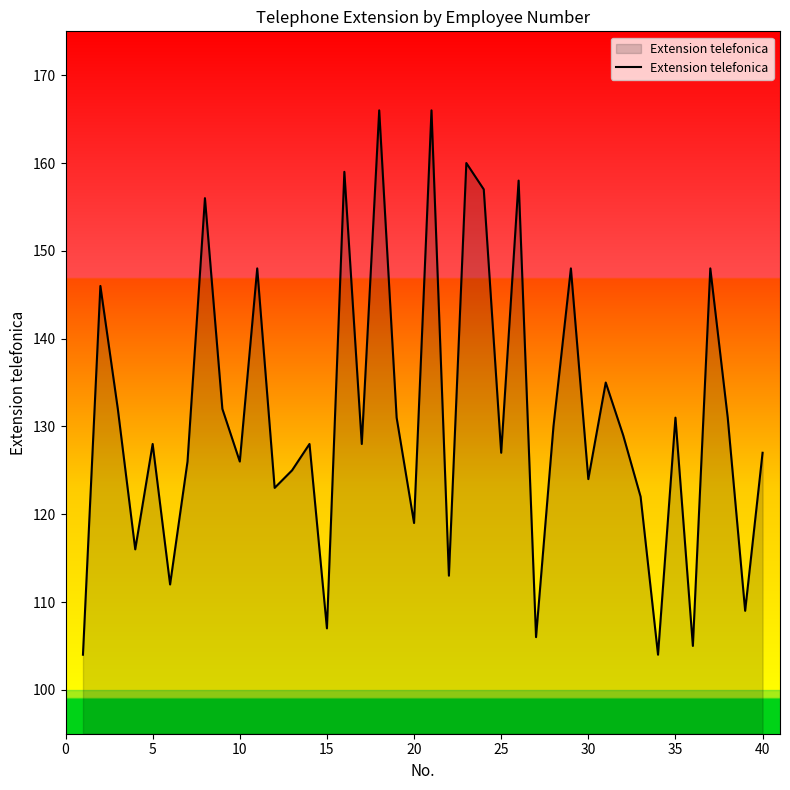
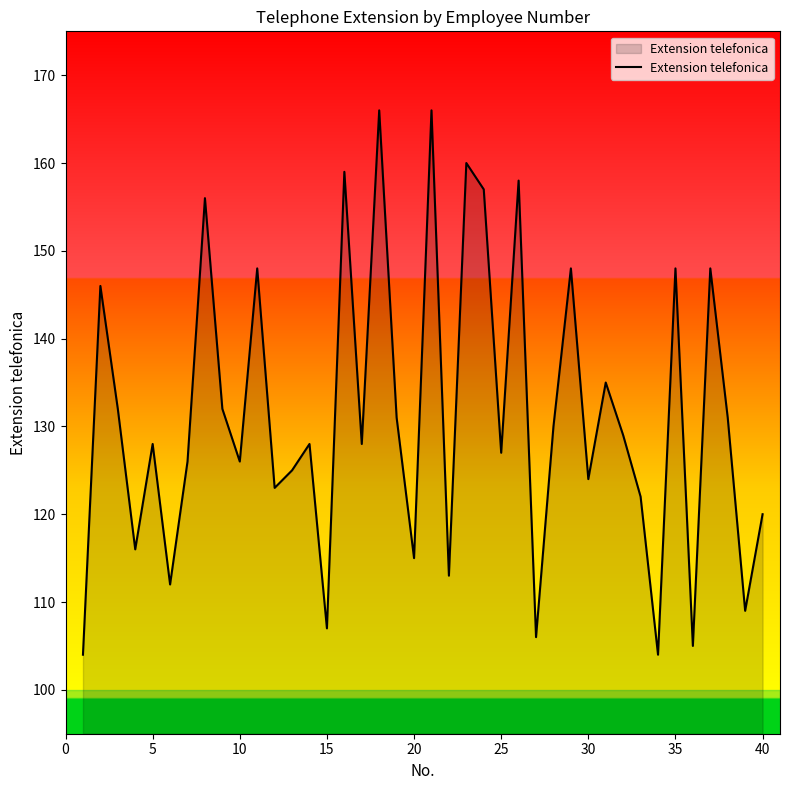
20: 119 -> 115
35: 131 -> 148
40: 127 -> 120
